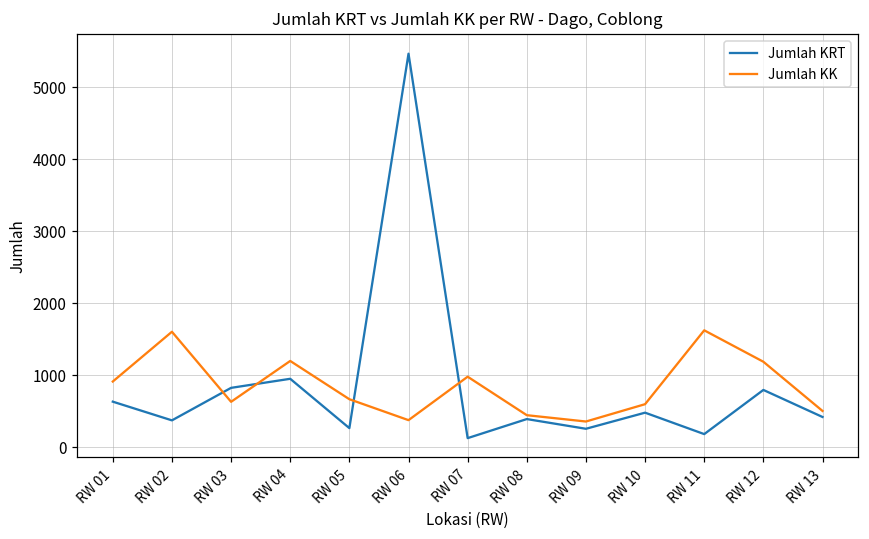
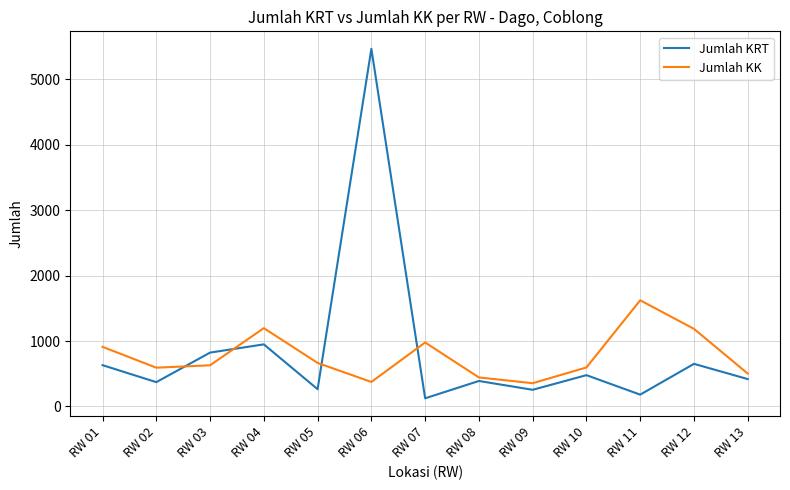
Jumlah KK, RW 02: 1600 -> 600
Jumlah KRT, RW 12: 800 -> 700
